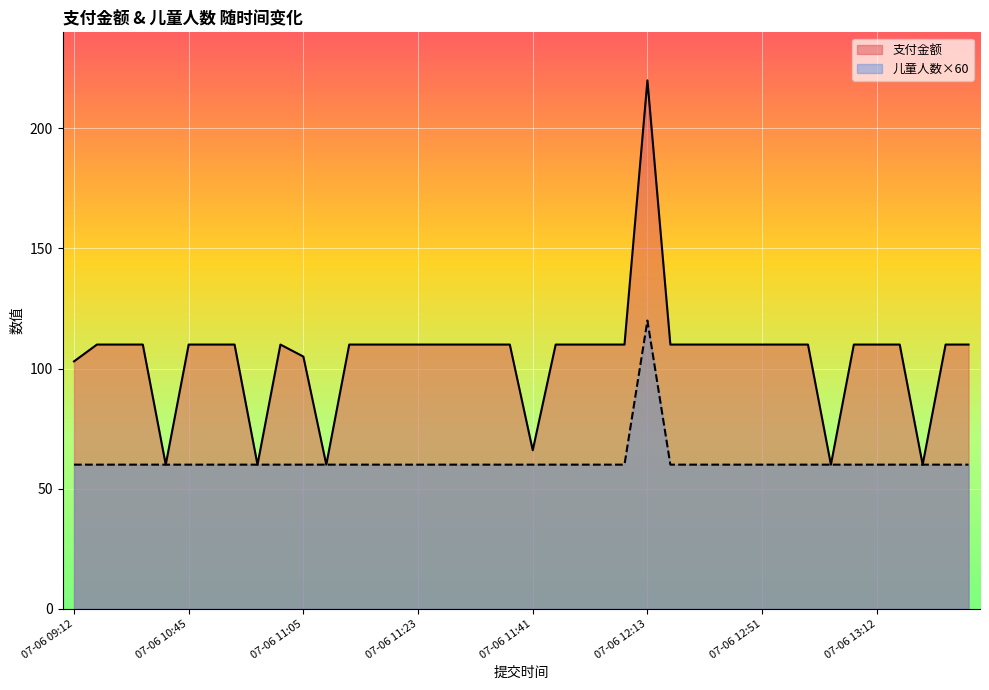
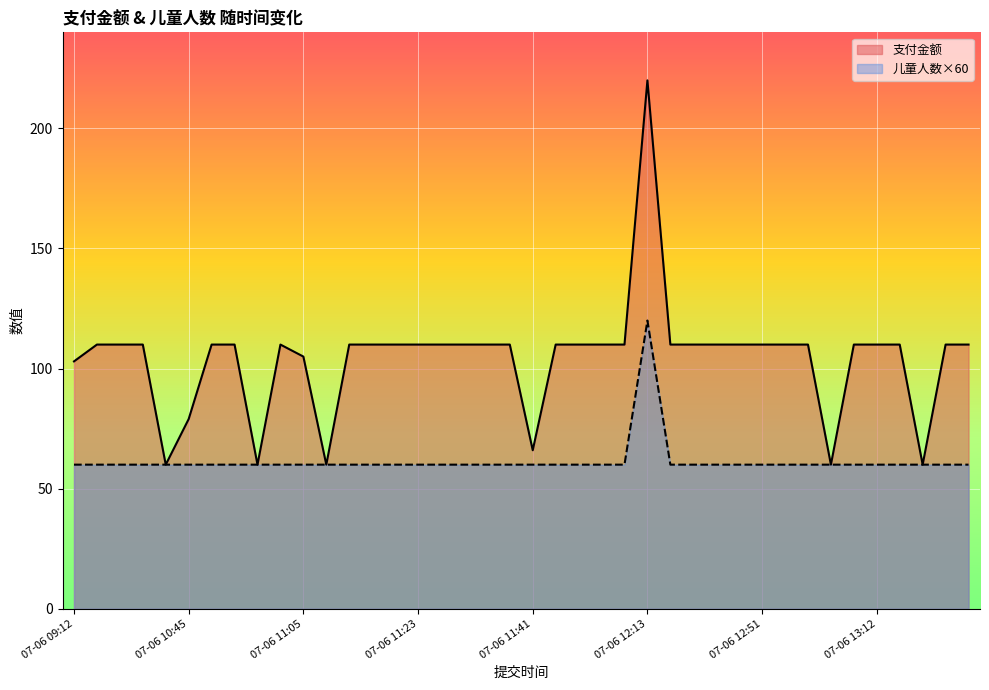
支付金额, 07-06 10:45: 110 -> 79
